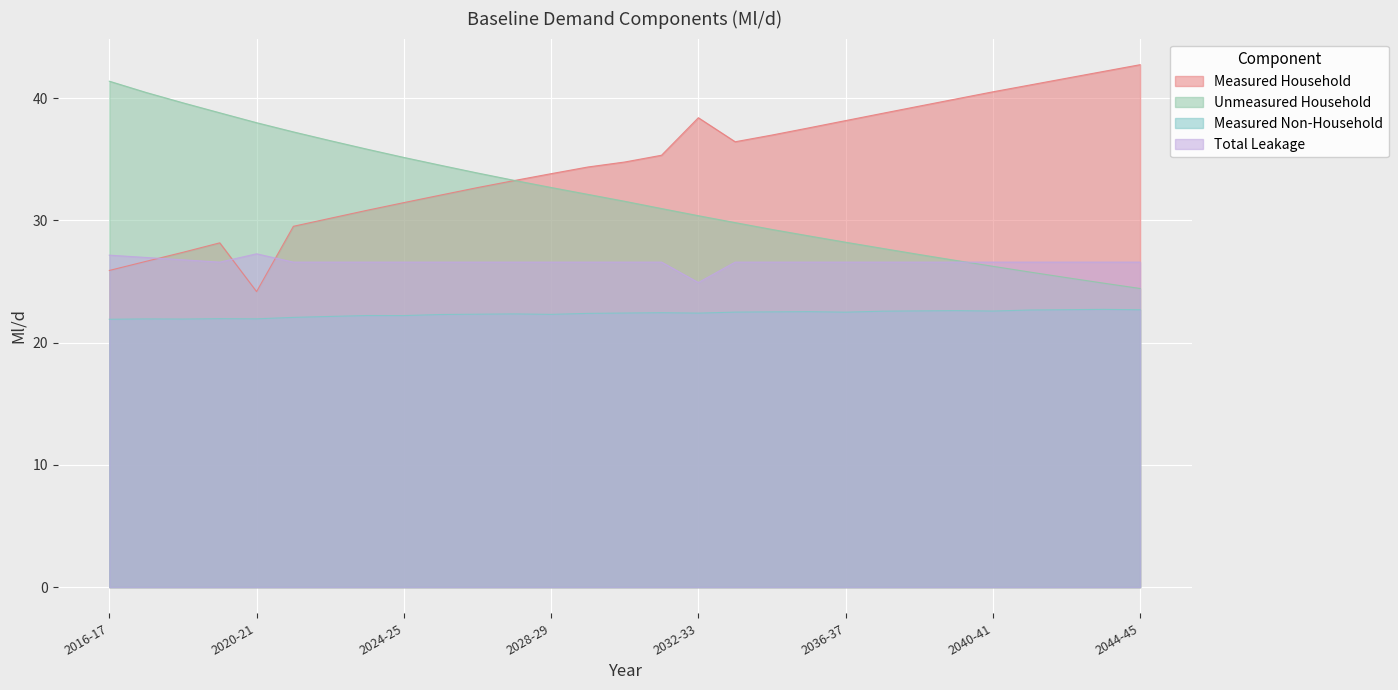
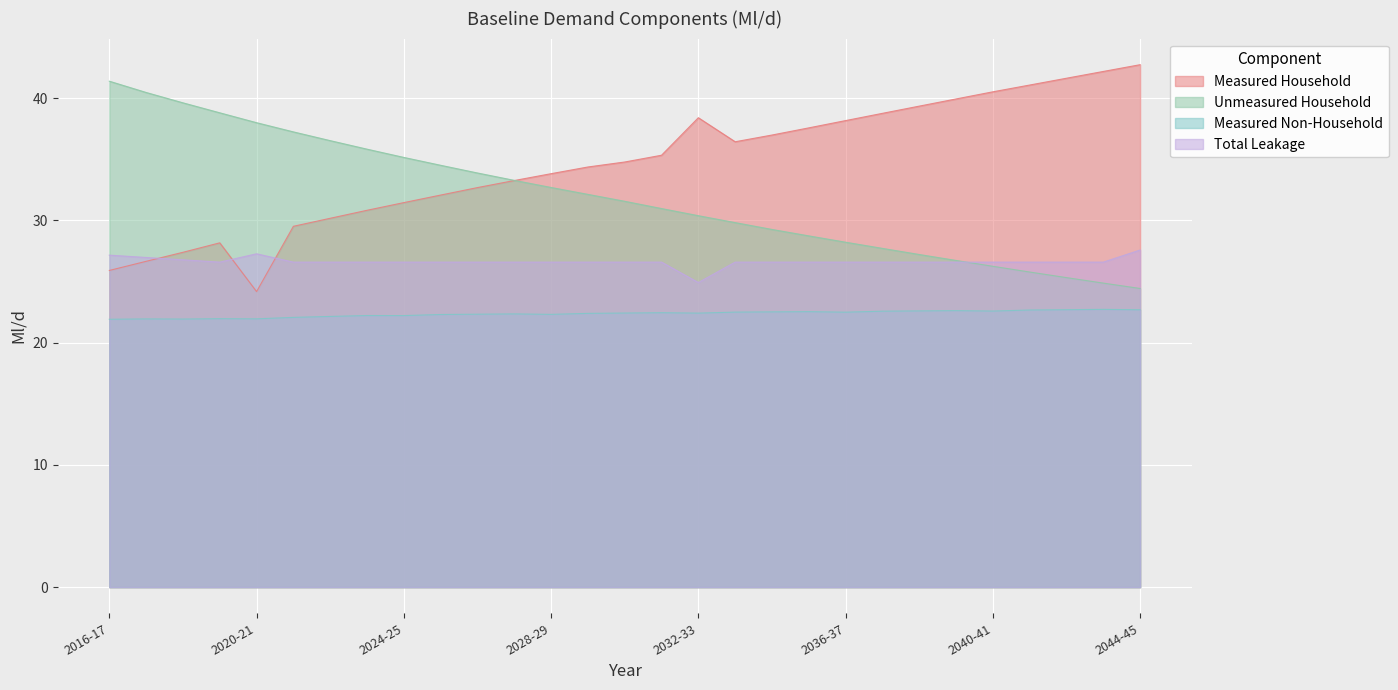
Total Leakage, 2044-45: 26.6 -> 27.6
